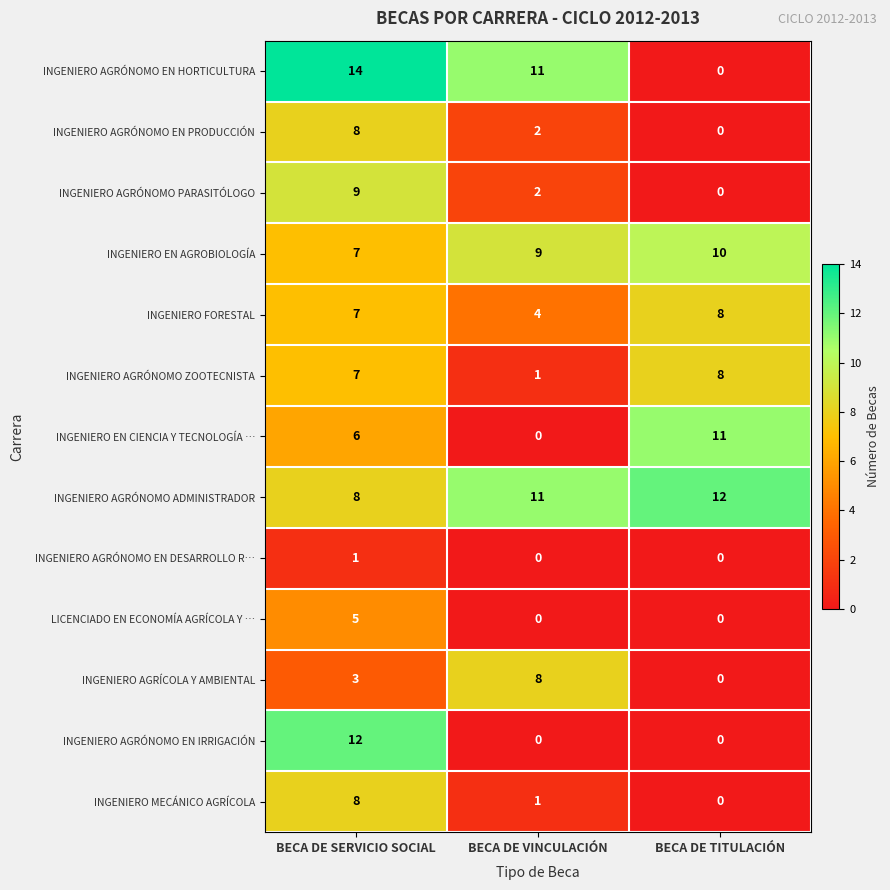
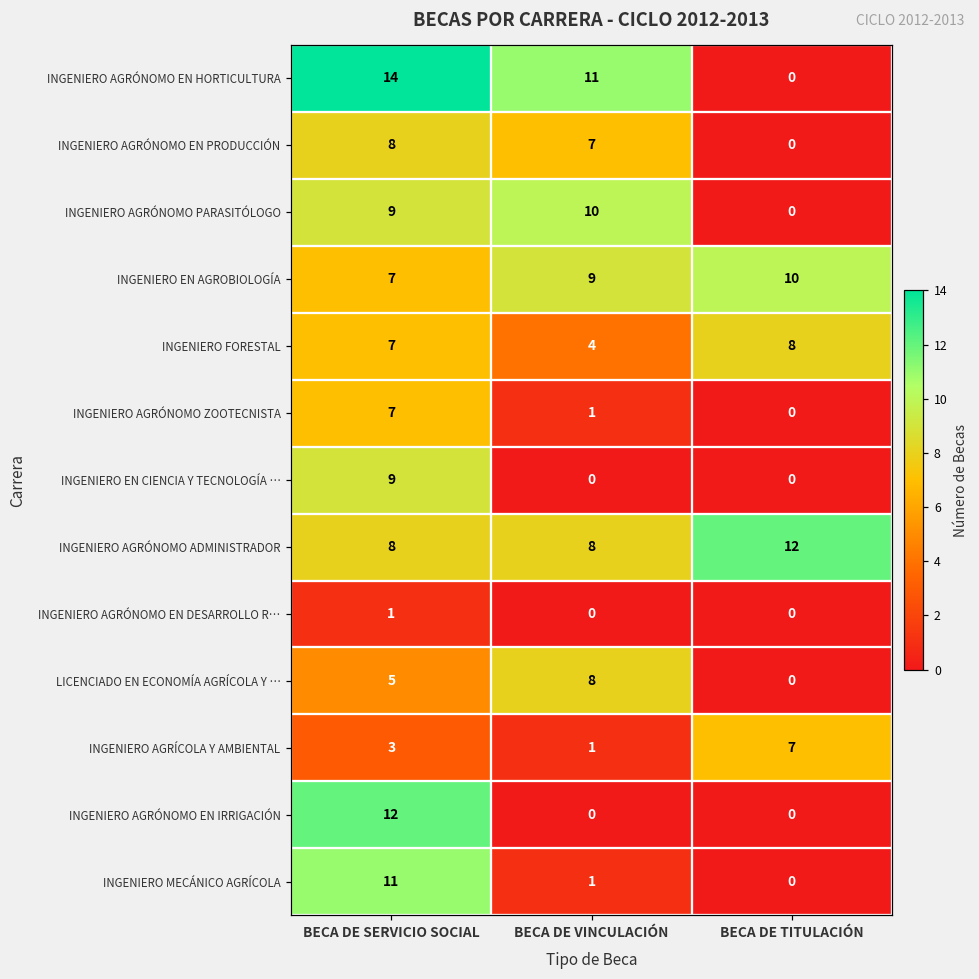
INGENIERO AGRÓNOMO EN PRODUCCIÓN, BECA DE VINCULACIÓN: 2 -> 7
INGENIERO AGRÓNOMO PARASITÓLOGO, BECA DE VINCULACIÓN: 2 -> 10
INGENIERO AGRÓNOMO ZOOTECNISTA, BECA DE TITULACIÓN: 8 -> 0
INGENIERO EN CIENCIA Y TECNOLOGÍA …, BECA DE SERVICIO SOCIAL: 6 -> 9
INGENIERO EN CIENCIA Y TECNOLOGÍA …, BECA DE TITULACIÓN: 11 -> 0
INGENIERO AGRÓNOMO ADMINISTRADOR, BECA DE VINCULACIÓN: 11 -> 8
LICENCIADO EN ECONOMÍA AGRÍCOLA Y …, BECA DE VINCULACIÓN: 0 -> 8
INGENIERO AGRÍCOLA Y AMBIENTAL, BECA DE VINCULACIÓN: 8 -> 1
INGENIERO AGRÍCOLA Y AMBIENTAL, BECA DE TITULACIÓN: 0 -> 7
INGENIERO MECÁNICO AGRÍCOLA, BECA DE SERVICIO SOCIAL: 8 -> 11
